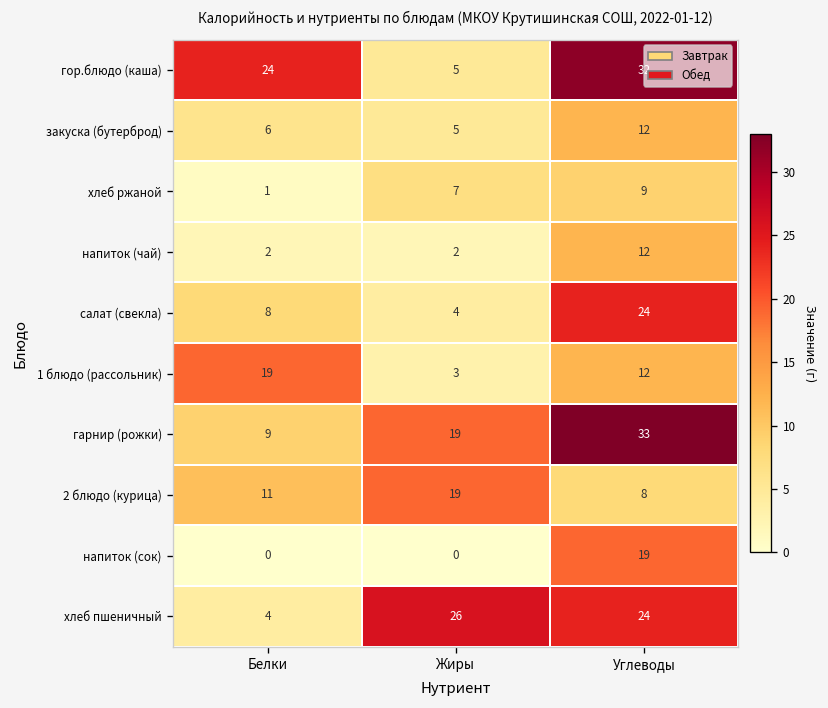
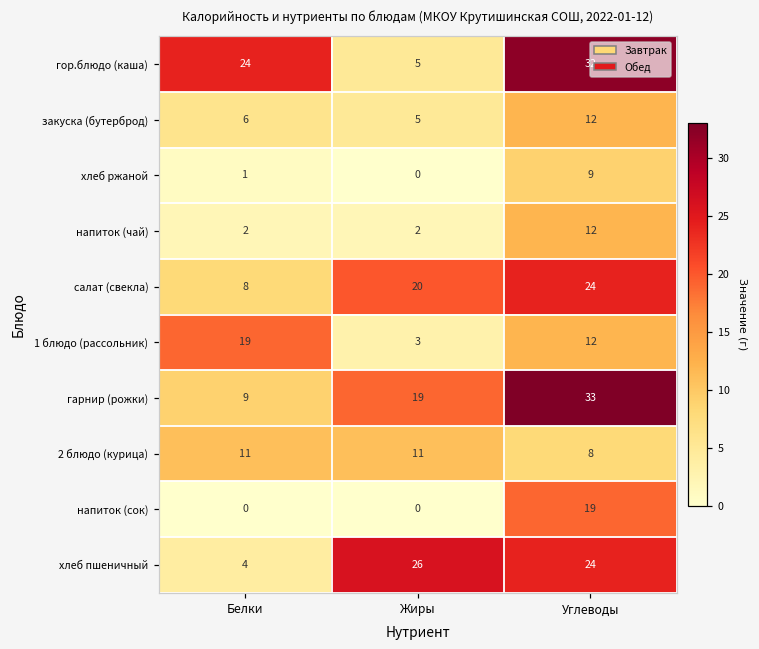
хлеб ржаной, Жиры: 7 -> 0
салат (свекла), Жиры: 4 -> 20
2 блюдо (курица), Жиры: 19 -> 11
